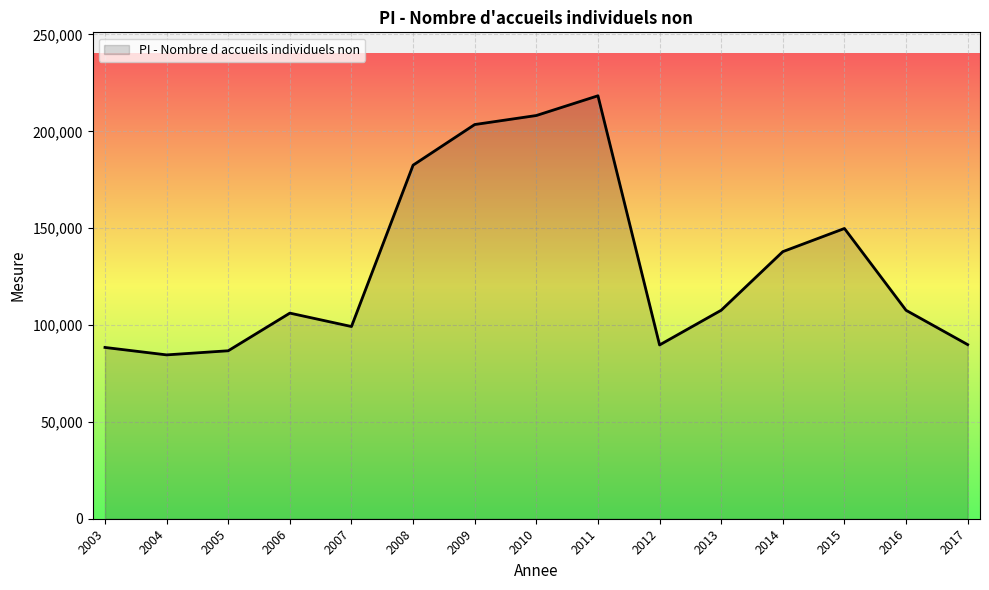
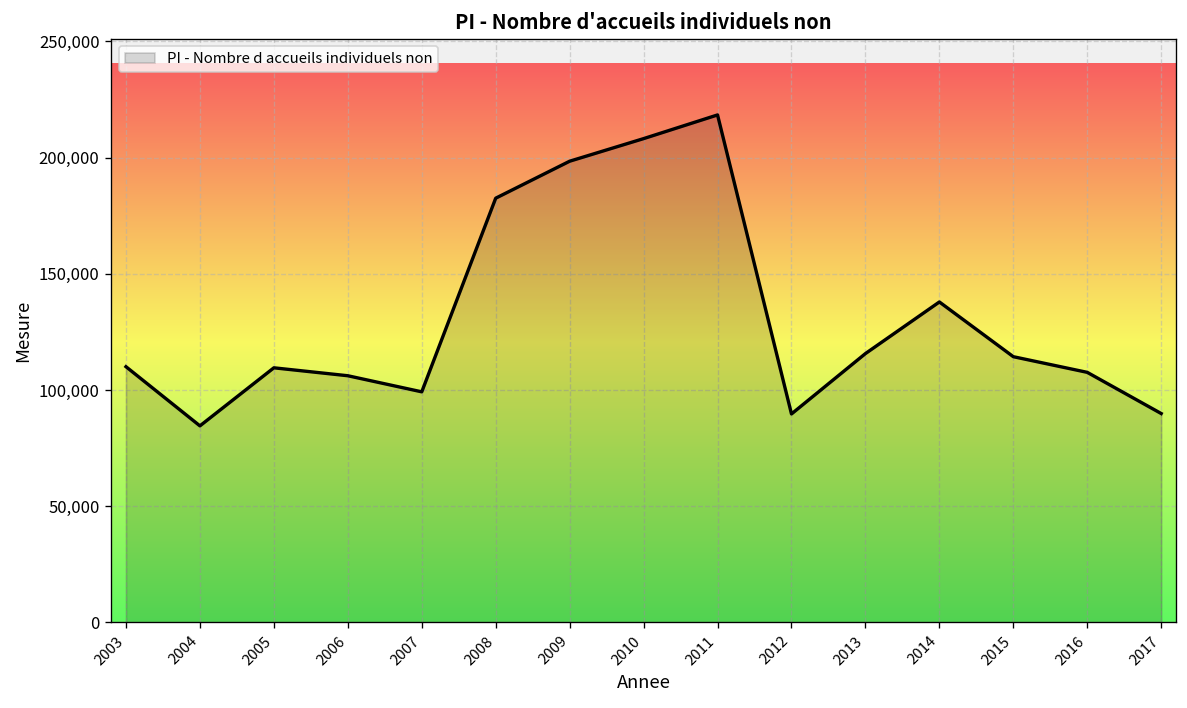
2003: 88,000 -> 110,000
2005: 87,000 -> 110,000
2009: 203,000 -> 198,000
2013: 108,000 -> 116,000
2015: 150,000 -> 114,000
